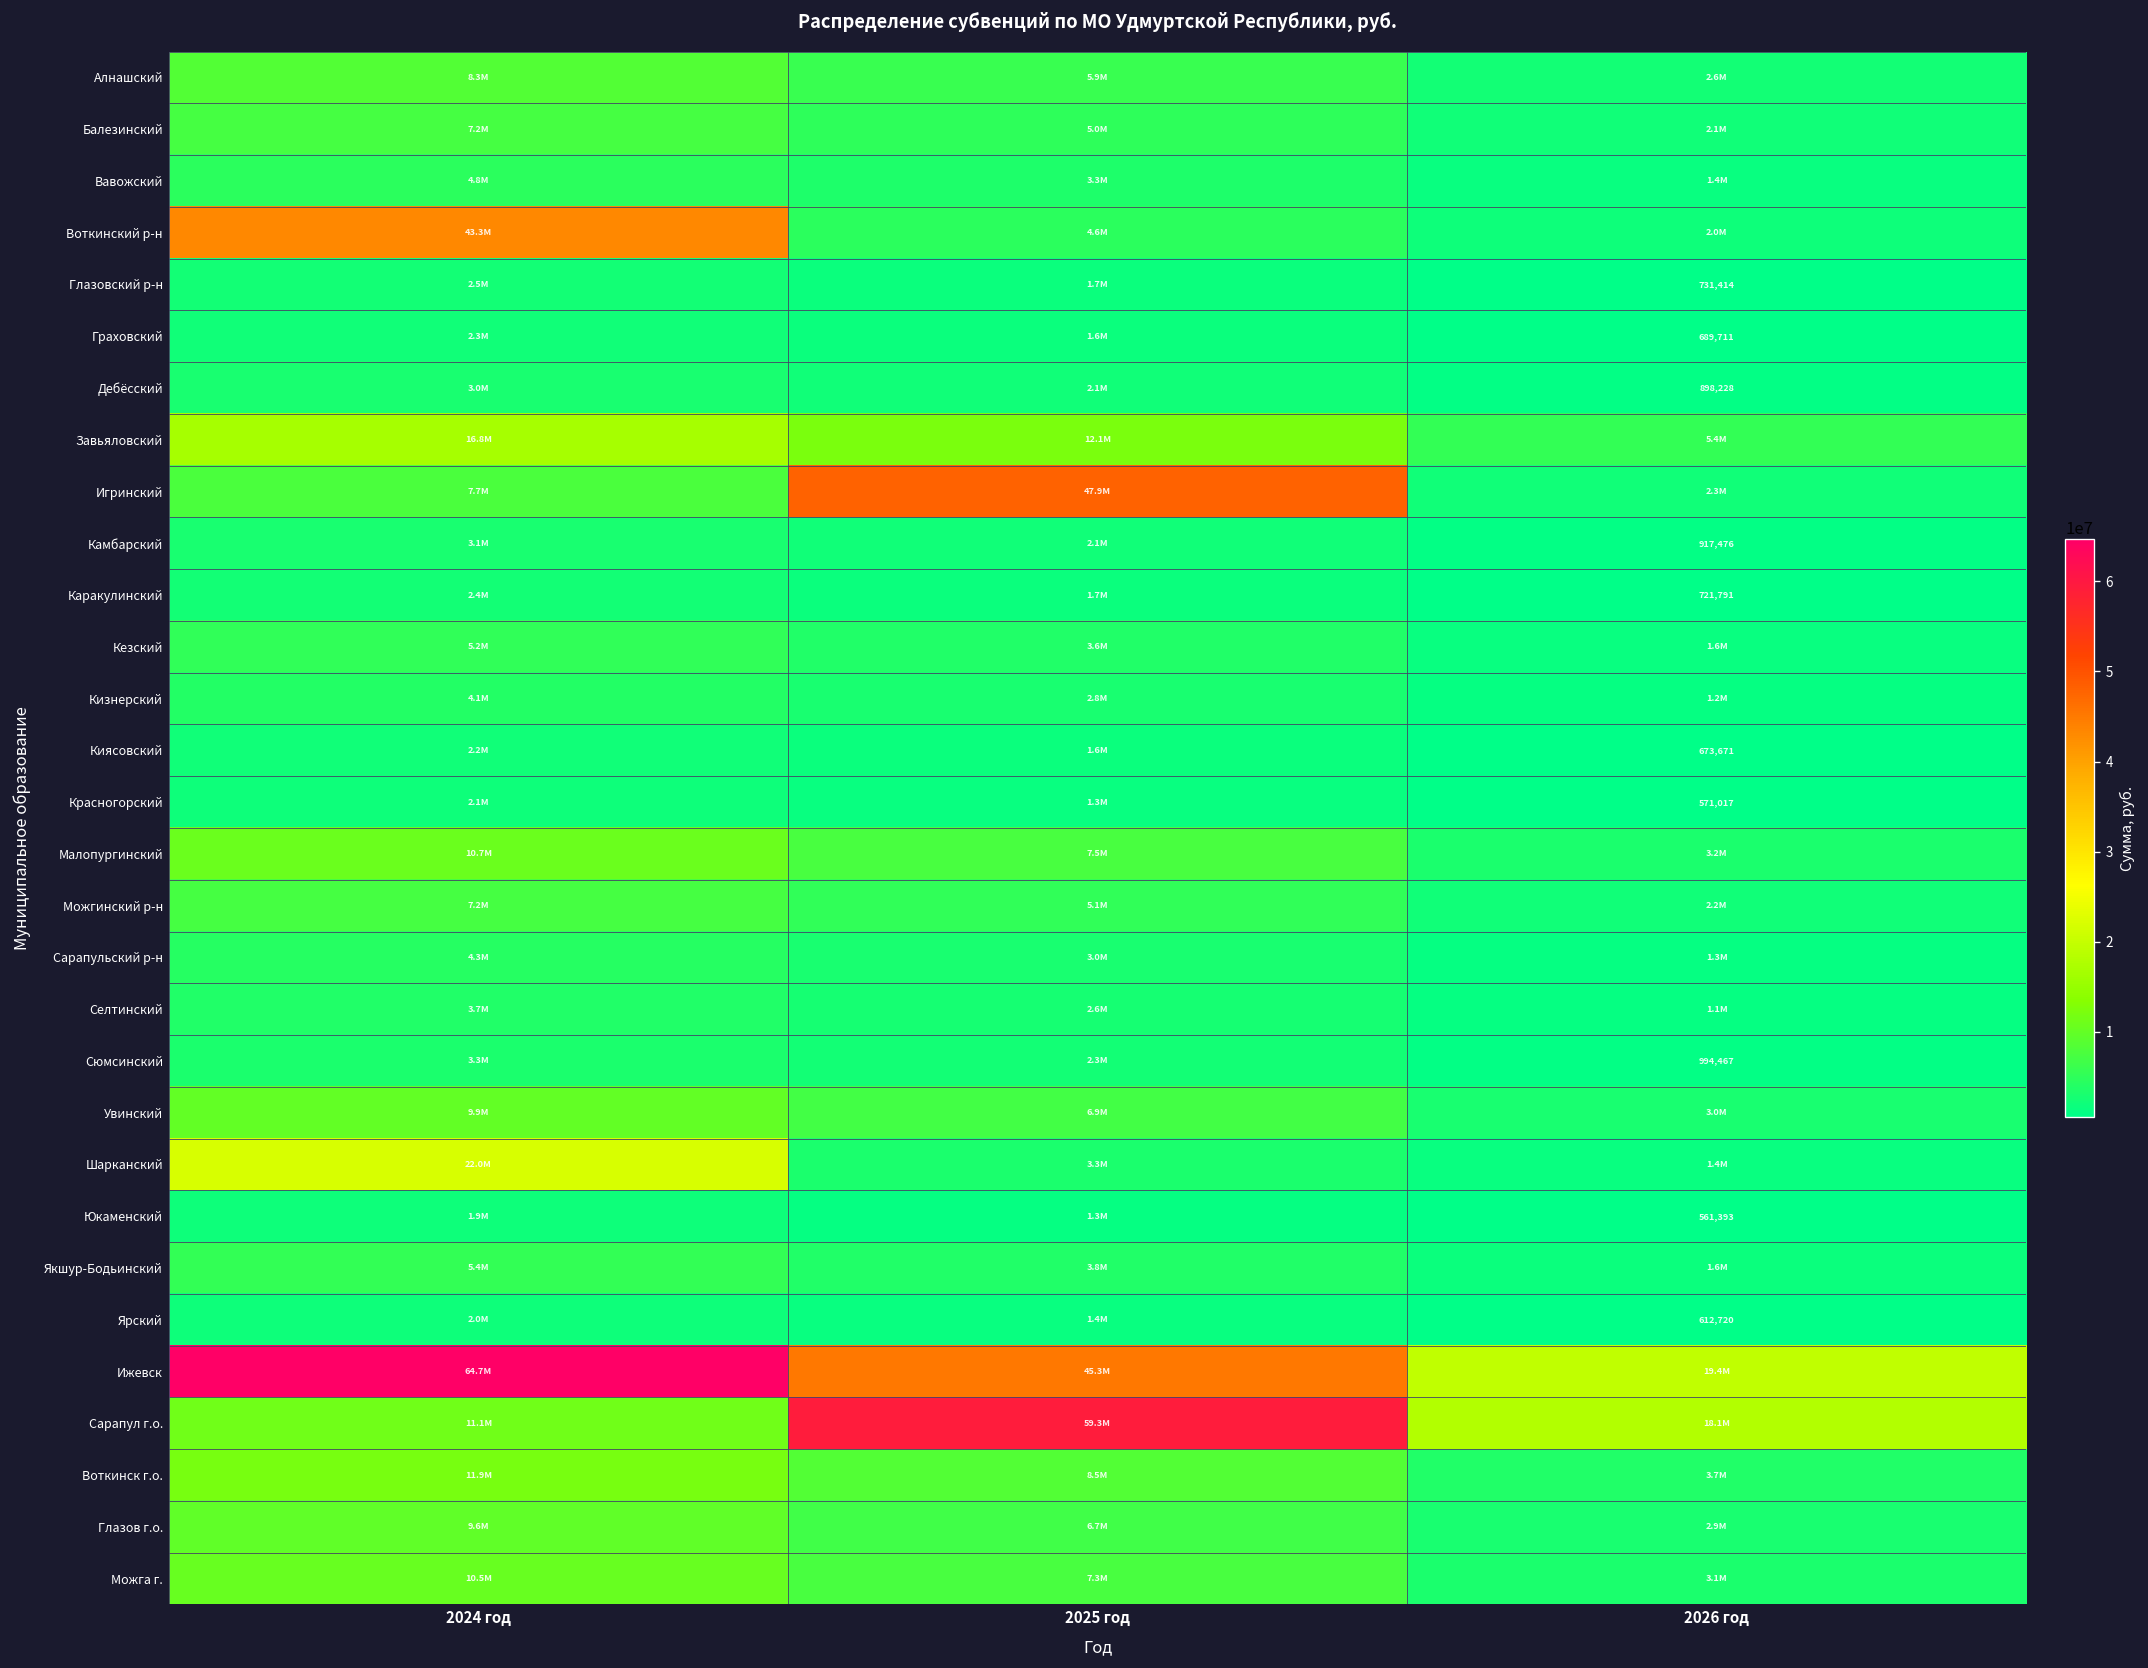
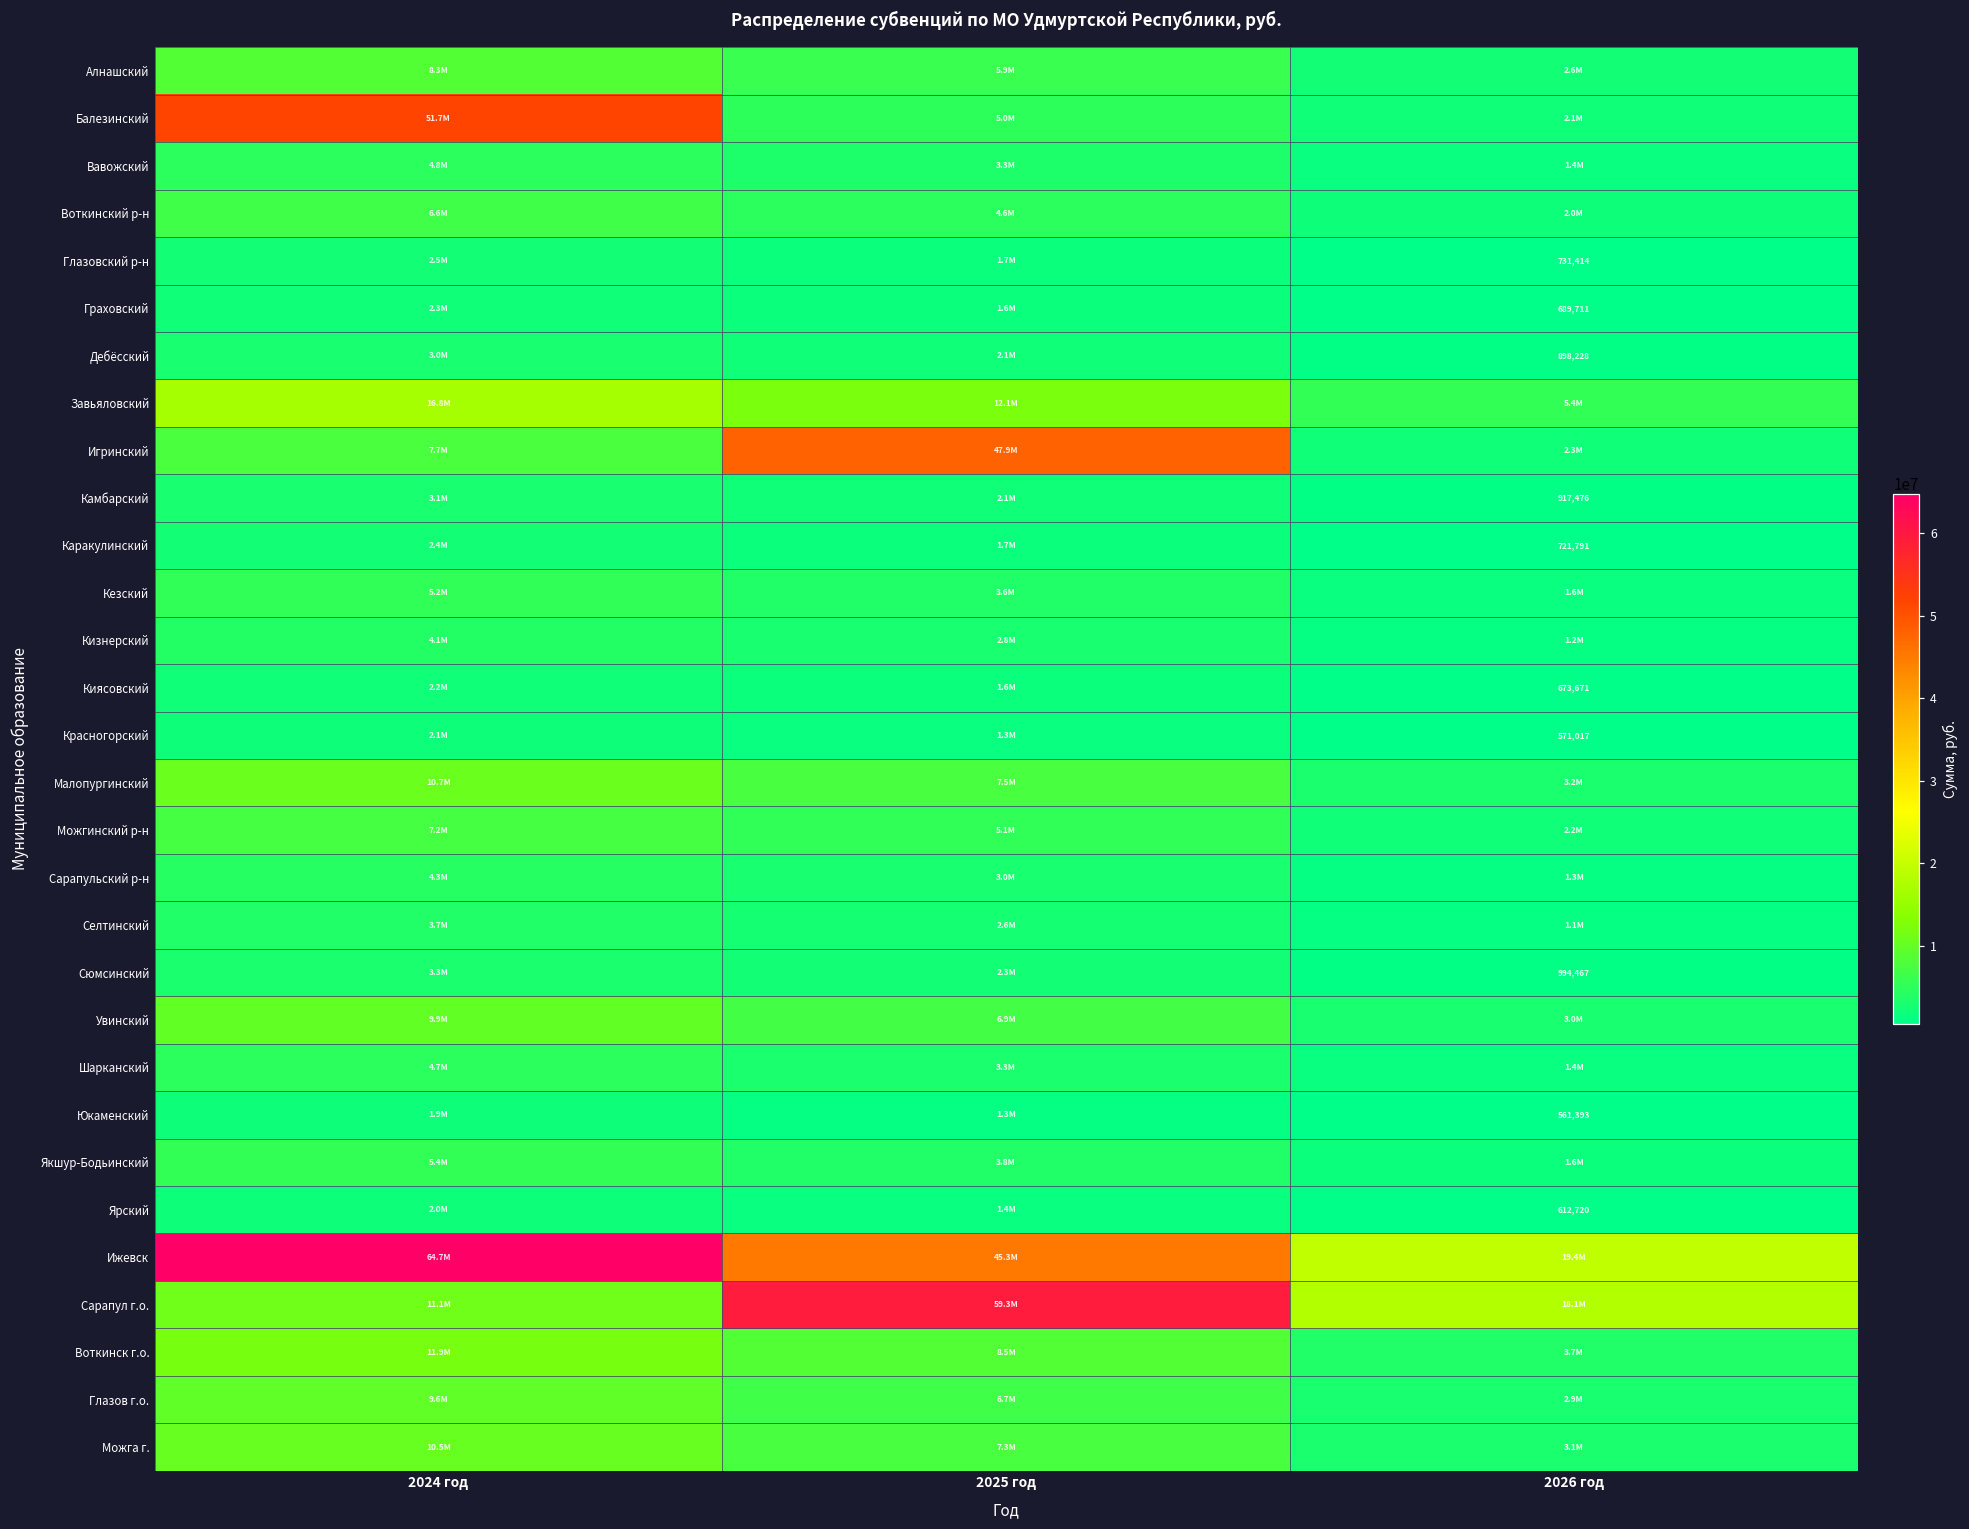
Балезинский, 2024 год: 7.2M -> 51.7M
Воткинский р-н, 2024 год: 43.3M -> 6.6M
Шарканский, 2024 год: 22.0M -> 4.7M
